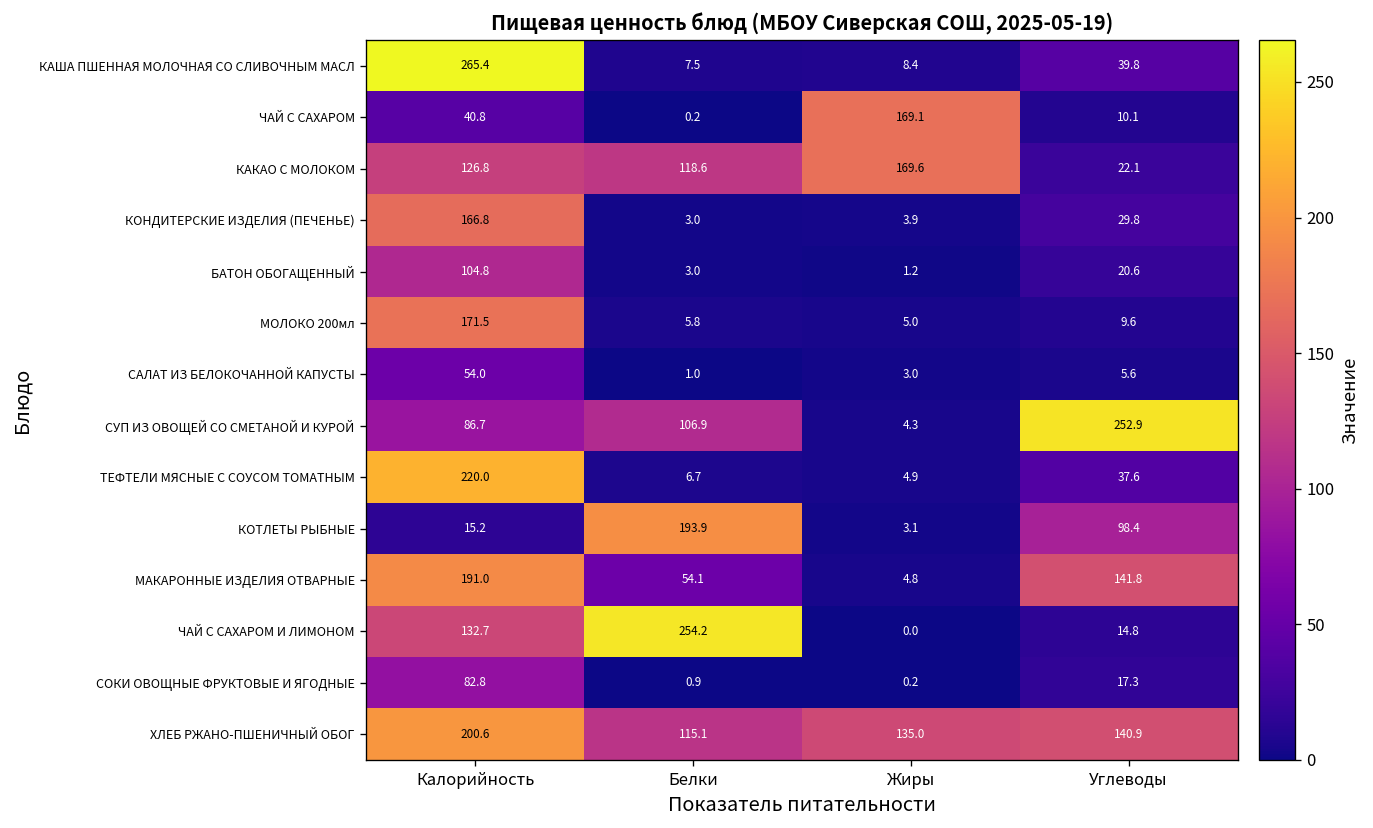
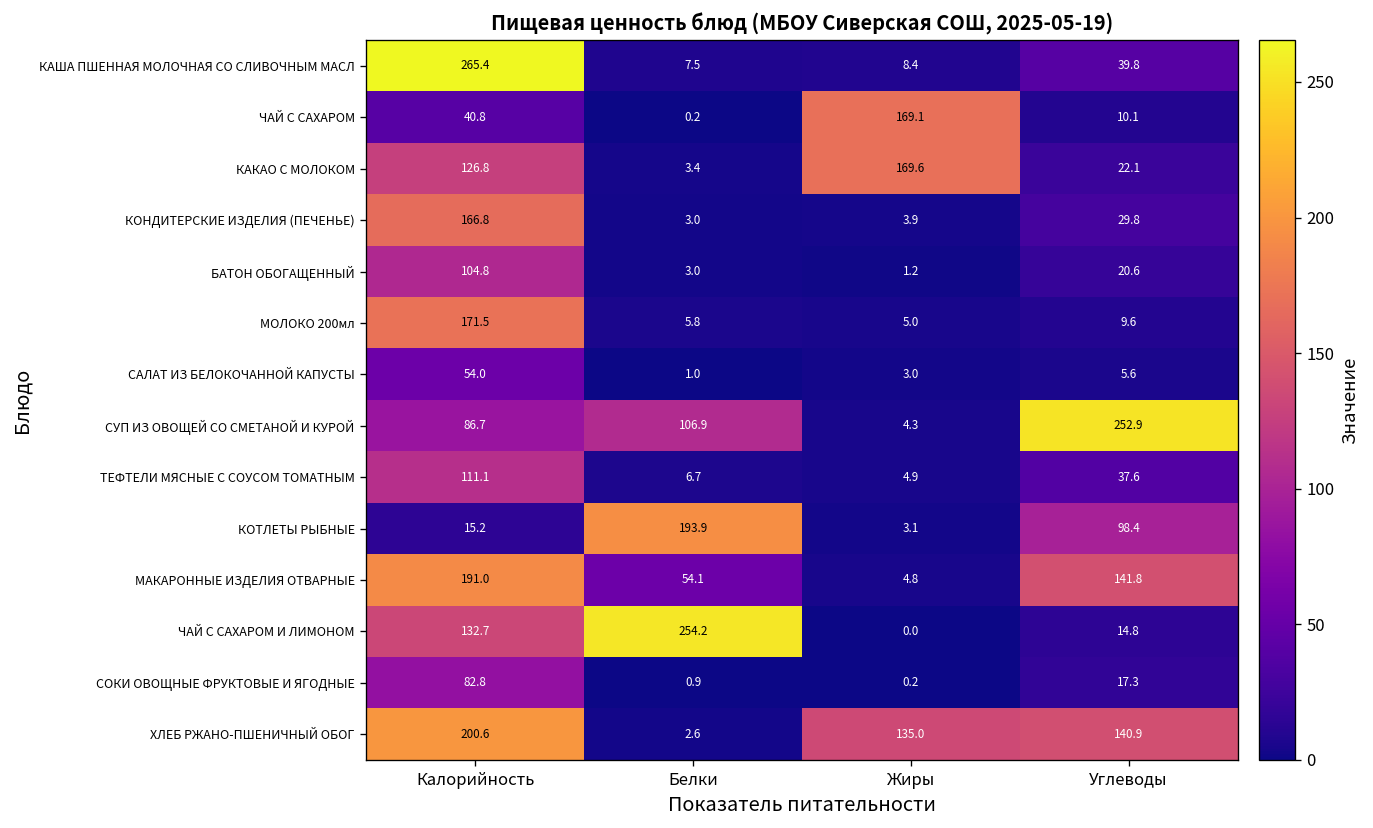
КАКАО С МОЛОКОМ, Белки: 118.6 -> 3.4
ТЕФТЕЛИ МЯСНЫЕ С СОУСОМ ТОМАТНЫМ, Калорийность: 220.0 -> 111.1
ХЛЕБ РЖАНО-ПШЕНИЧНЫЙ ОБОГ, Белки: 115.1 -> 2.6
